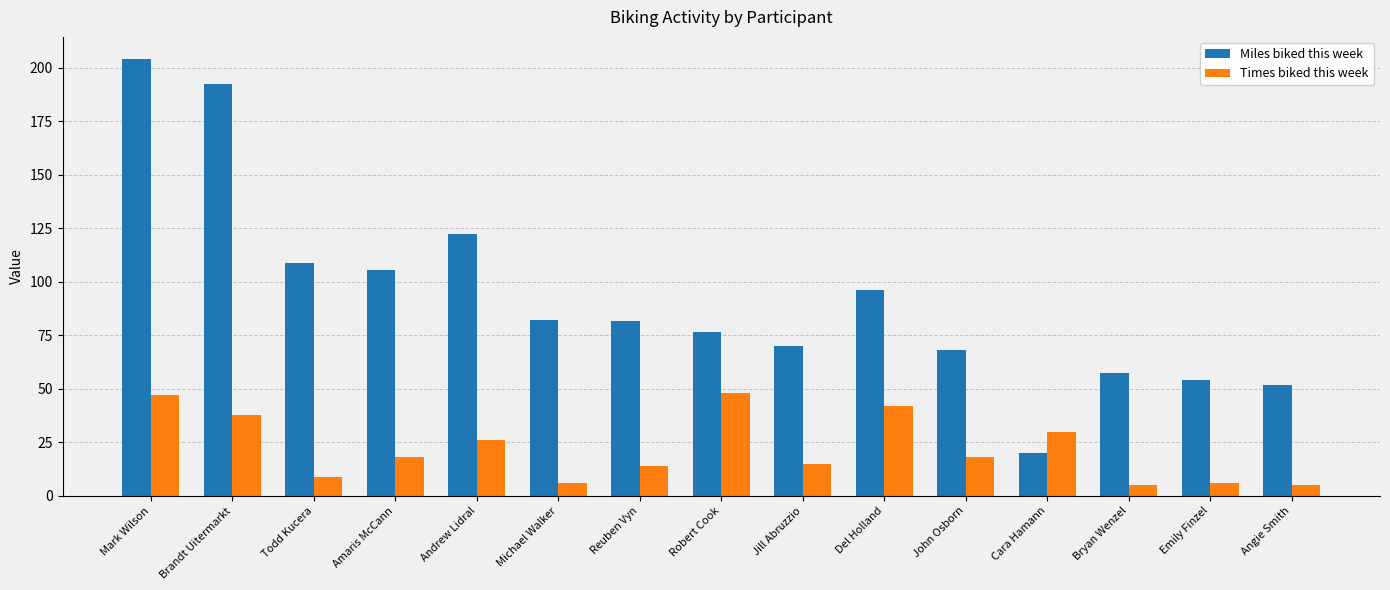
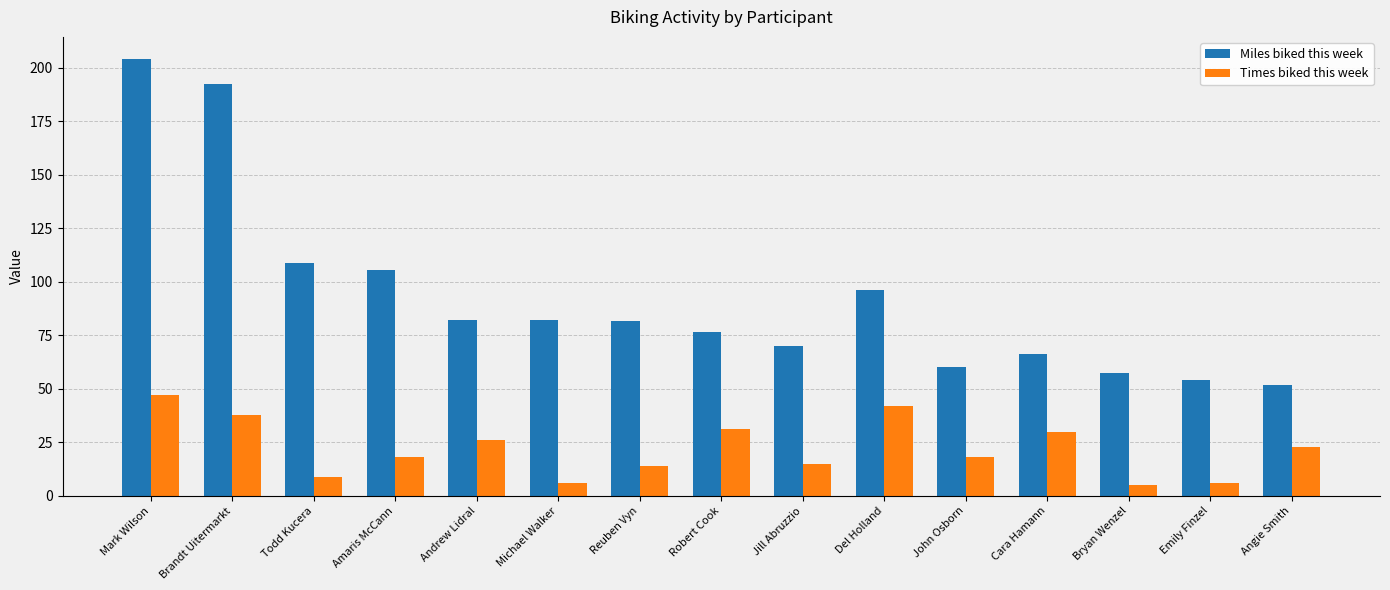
Miles biked this week, Andrew Lidral: 123 -> 82
Times biked this week, Robert Cook: 48 -> 31
Miles biked this week, John Osborn: 68 -> 60
Miles biked this week, Cara Hamann: 20 -> 66
Times biked this week, Angie Smith: 5 -> 23
